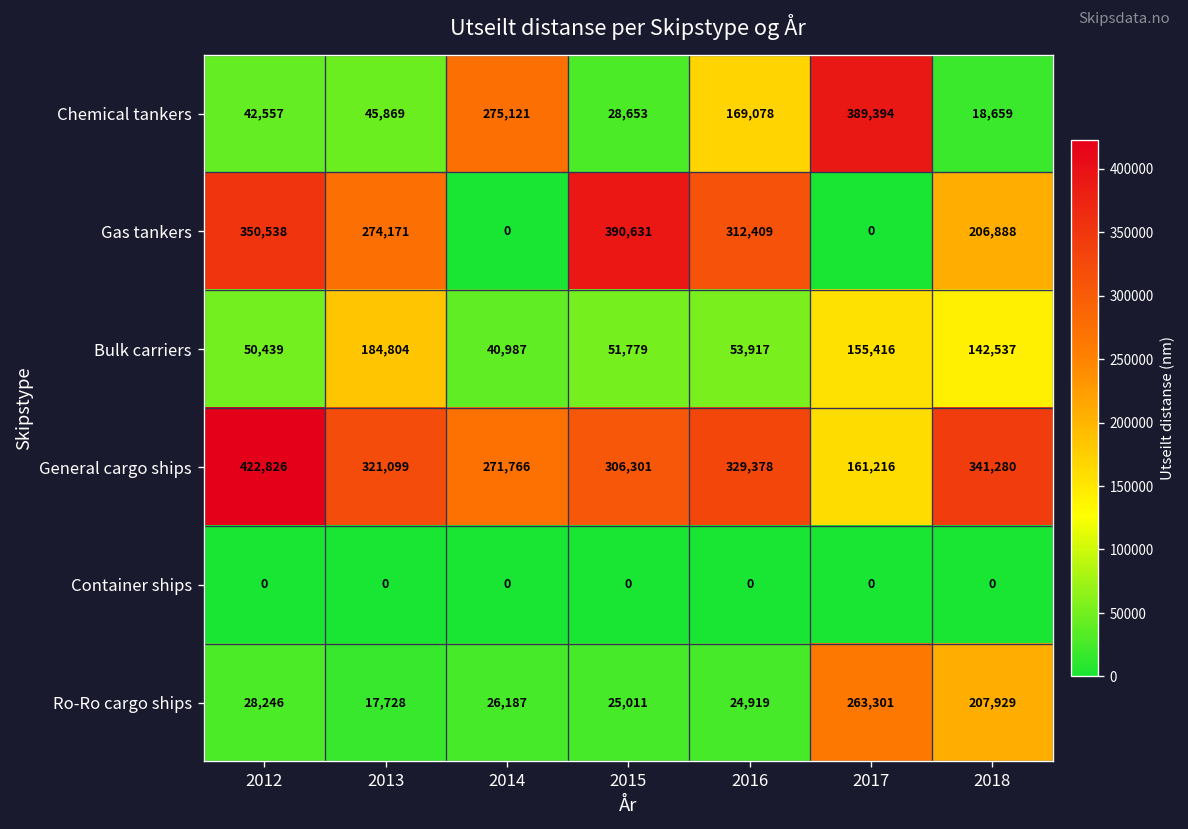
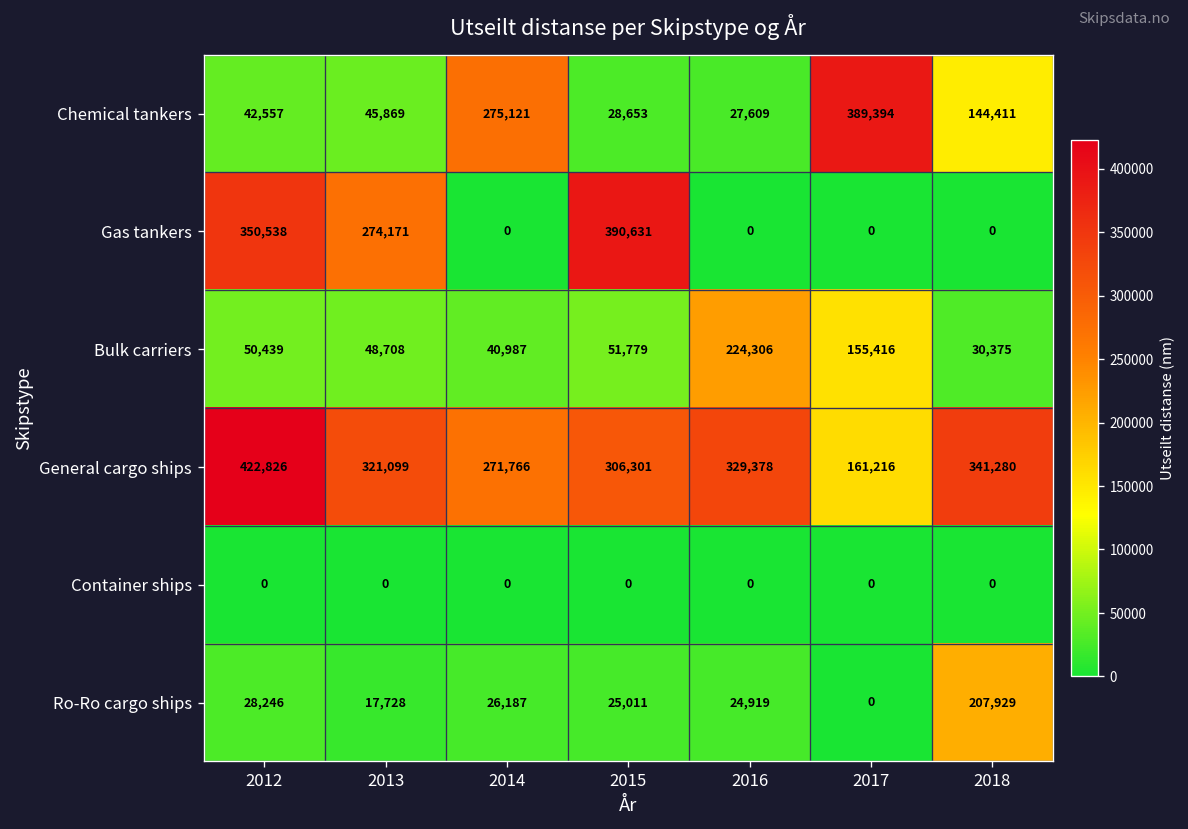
Chemical tankers, 2016: 169,078 -> 27,609
Chemical tankers, 2018: 18,659 -> 144,411
Gas tankers, 2016: 312,409 -> 0
Gas tankers, 2018: 206,888 -> 0
Bulk carriers, 2013: 184,804 -> 48,708
Bulk carriers, 2016: 53,917 -> 224,306
Bulk carriers, 2018: 142,537 -> 30,375
Ro-Ro cargo ships, 2017: 263,301 -> 0
